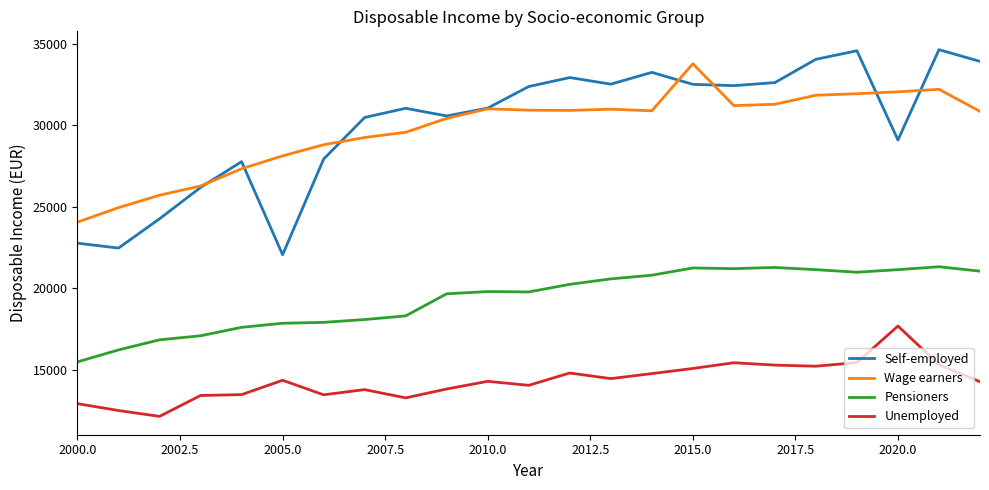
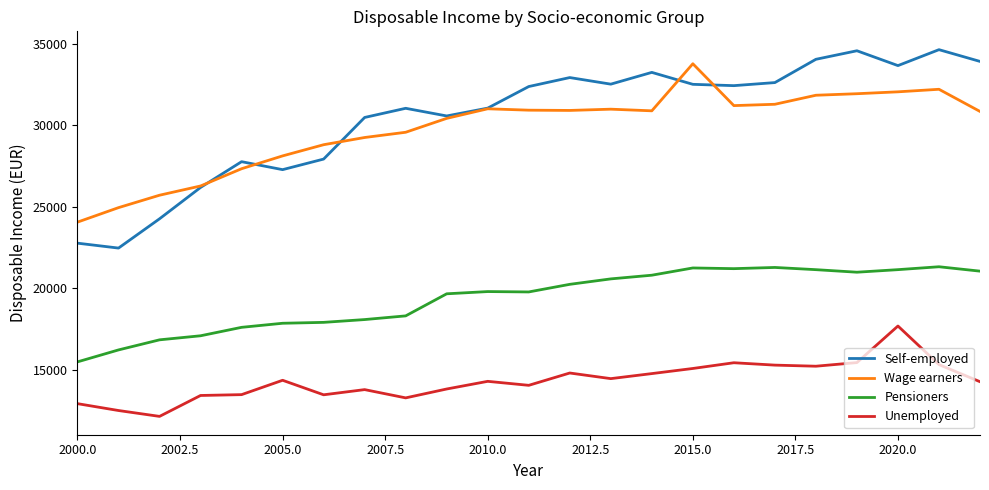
Self-employed, 2005.0: 22100 -> 27300
Self-employed, 2020.0: 29100 -> 33700
